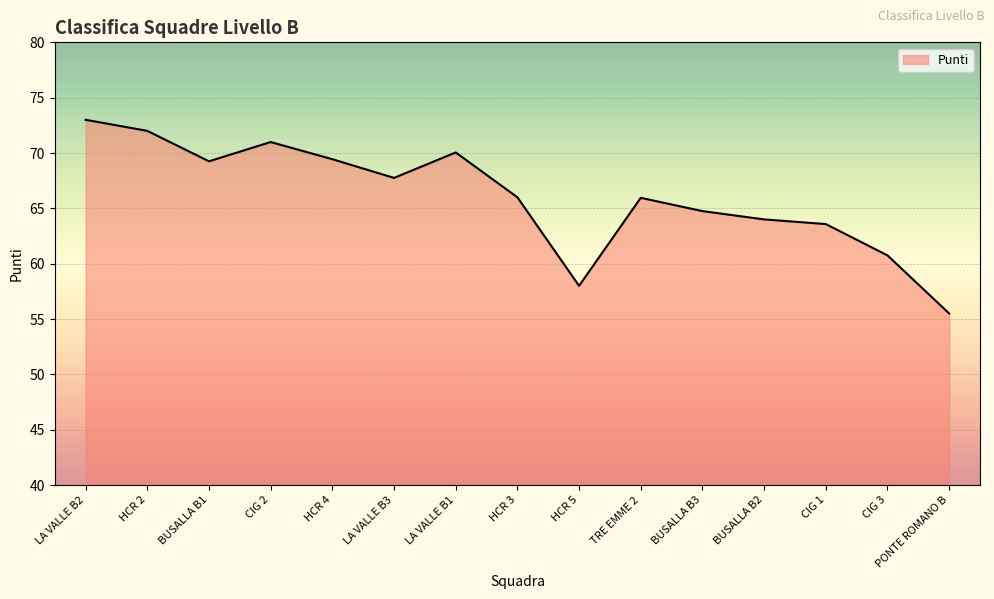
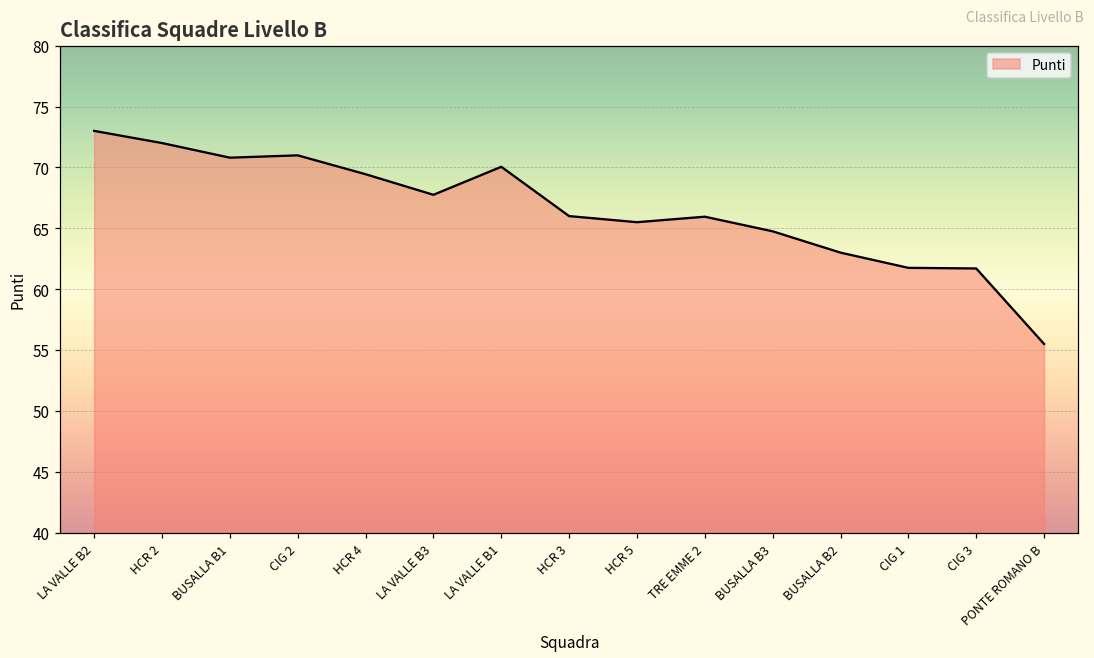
BUSALLA B1: 69.3 -> 70.8
HCR 5: 58.0 -> 65.5
BUSALLA B2: 64 -> 63
CIG 1: 63.6 -> 61.8
CIG 3: 60.8 -> 61.7
